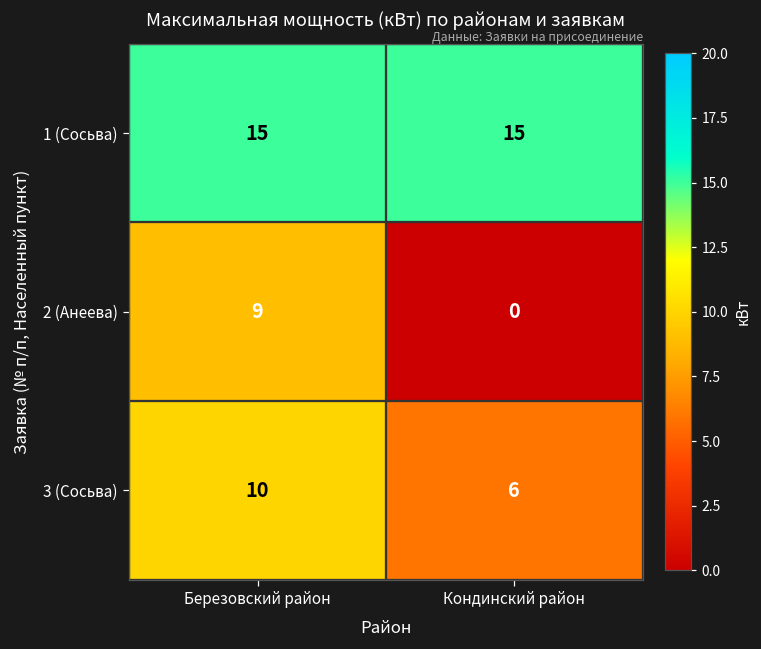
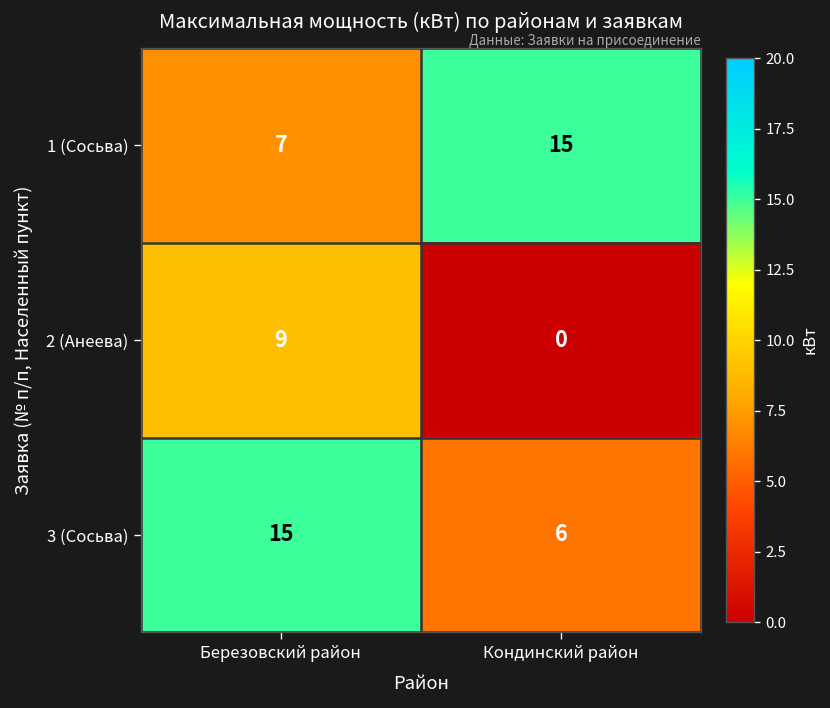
1 (Сосьва), Березовский район: 15 -> 7
3 (Сосьва), Березовский район: 10 -> 15
